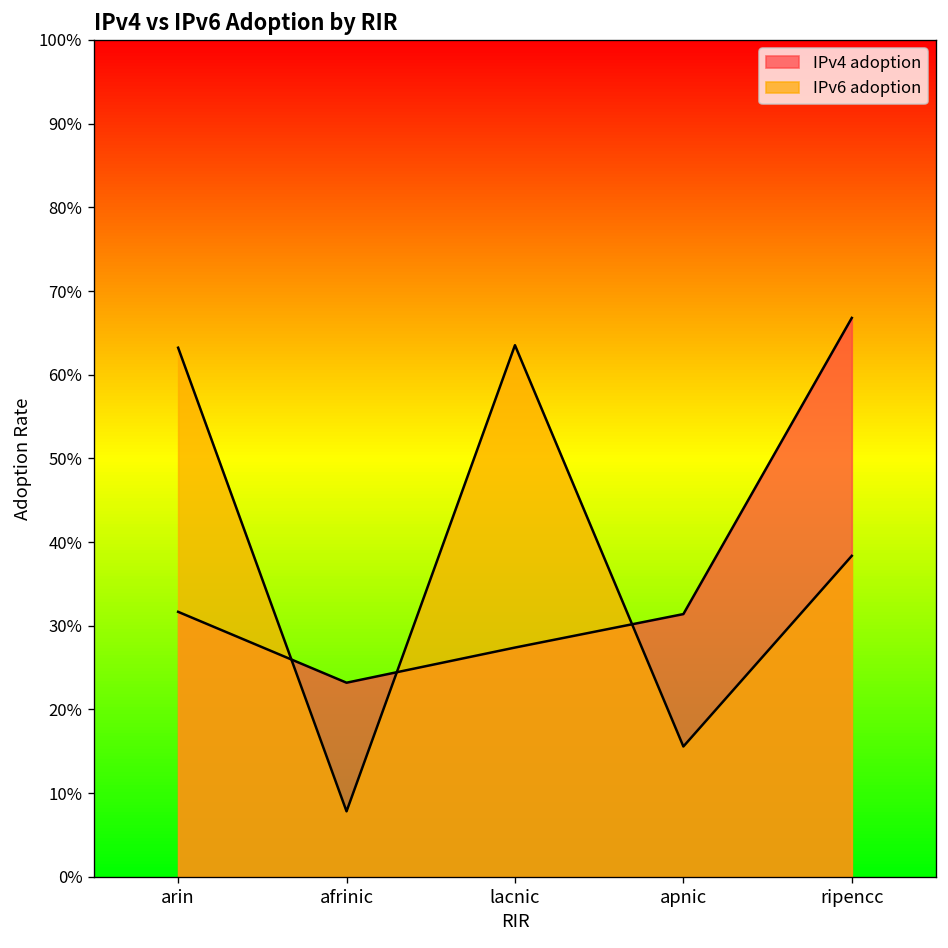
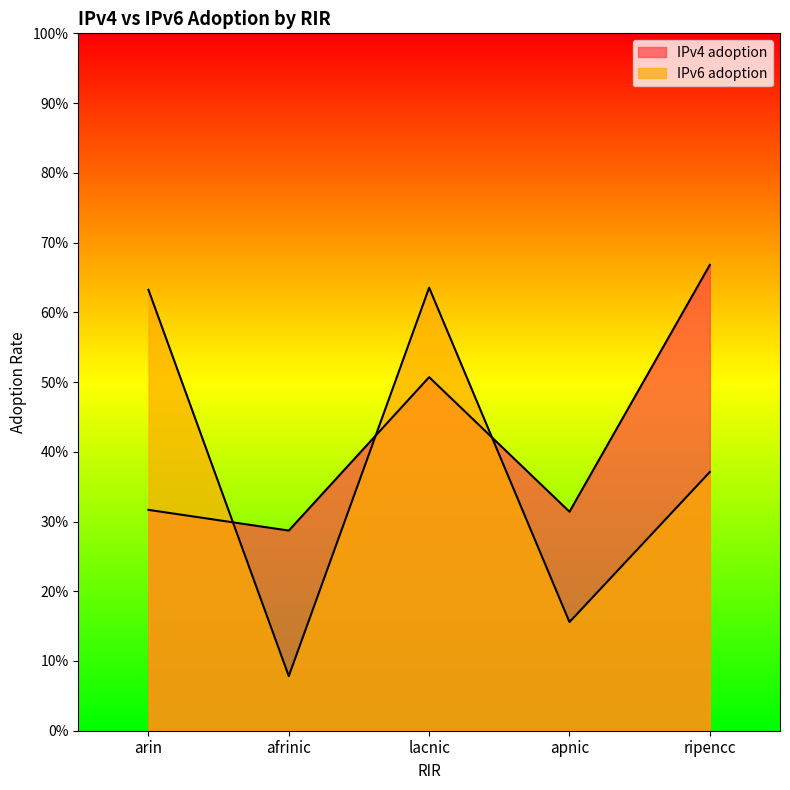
IPv4 adoption, afrinic: 23% -> 29%
IPv4 adoption, lacnic: 27% -> 51%
IPv6 adoption, ripencc: 38% -> 37%
